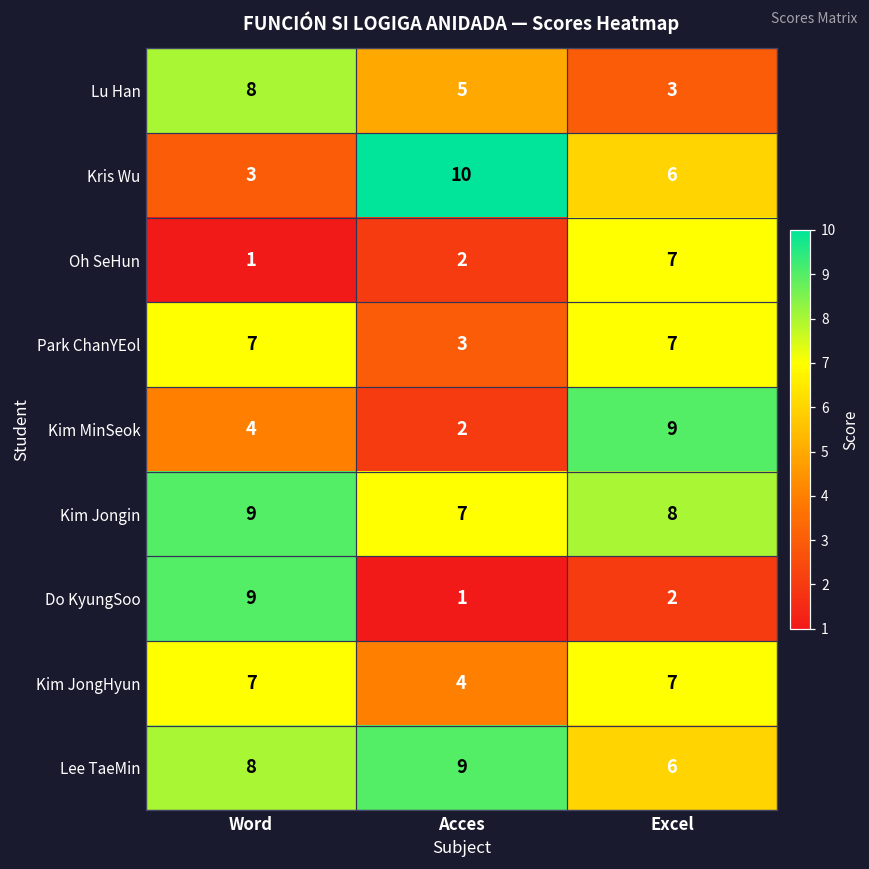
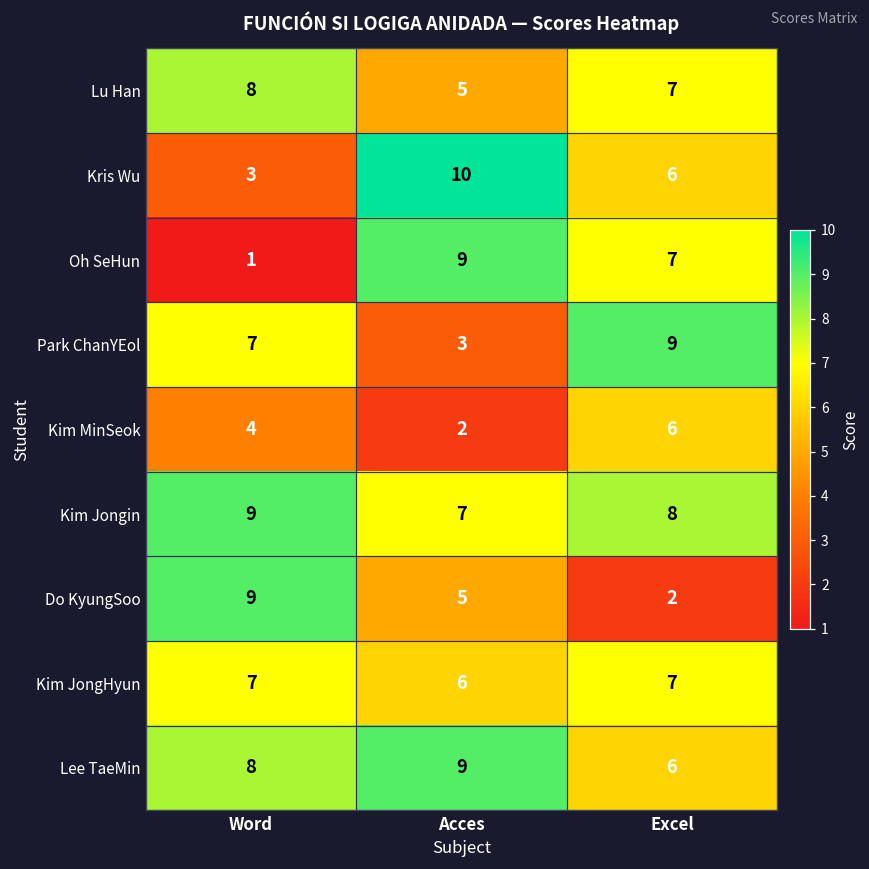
Lu Han, Excel: 3 -> 7
Oh SeHun, Acces: 2 -> 9
Park ChanYEol, Excel: 7 -> 9
Kim MinSeok, Excel: 9 -> 6
Do KyungSoo, Acces: 1 -> 5
Kim JongHyun, Acces: 4 -> 6
